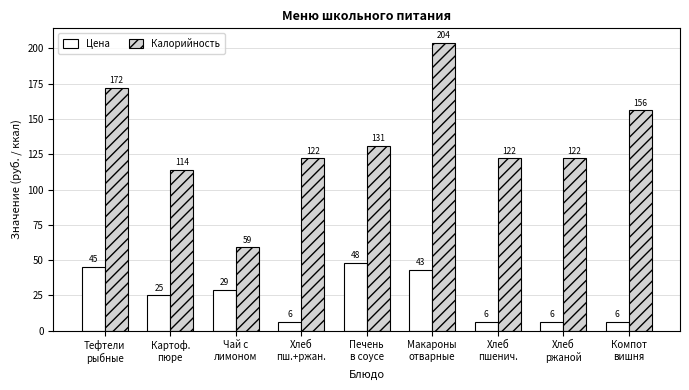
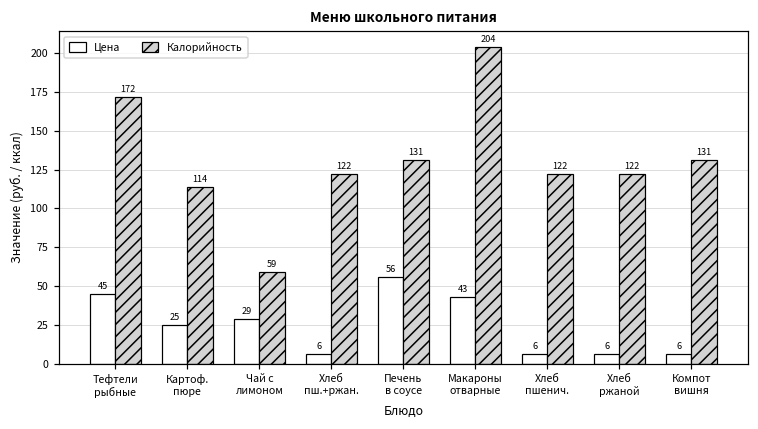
Цена, Печень в соусе: 48 -> 56
Калорийность, Компот вишня: 156 -> 131
